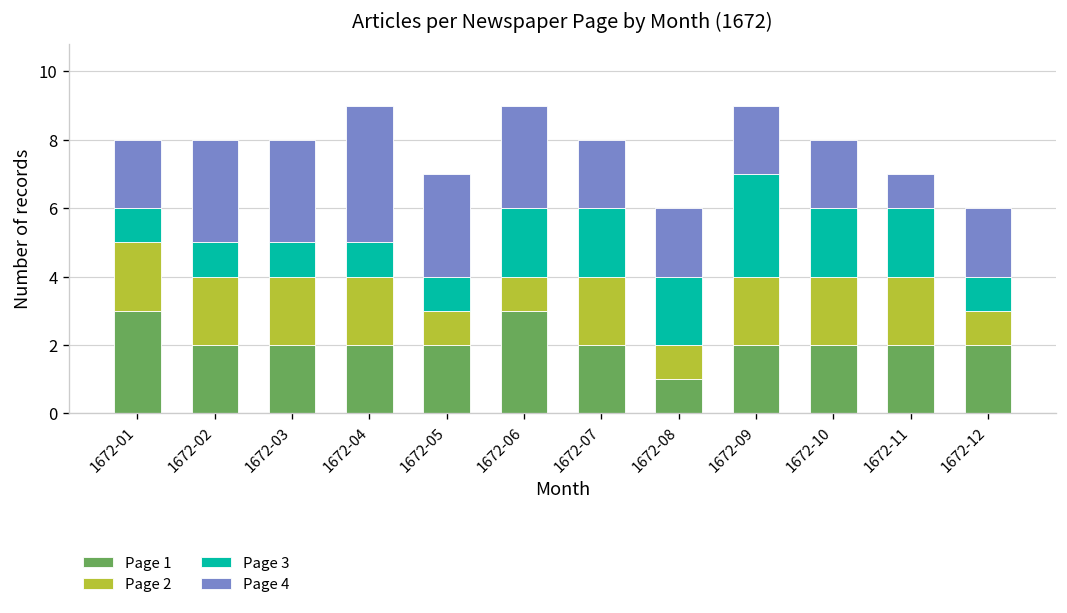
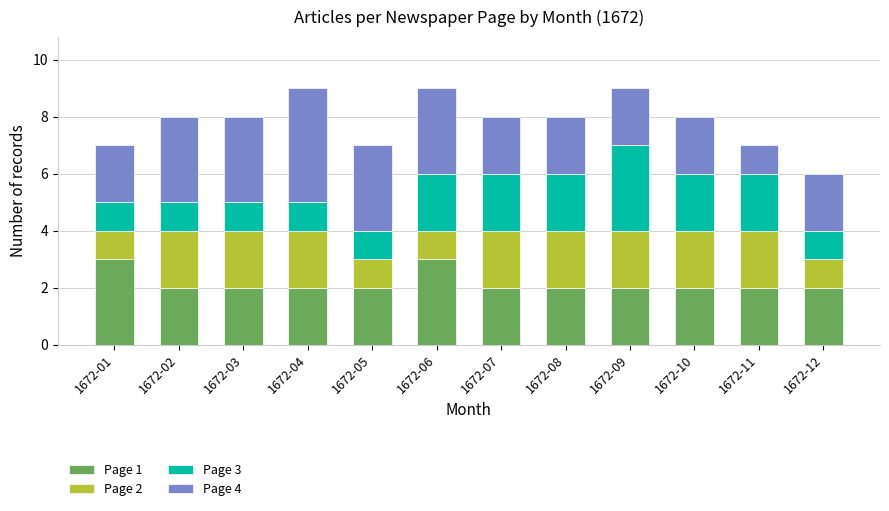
Page 2, 1672-01: 2 -> 1
Page 1, 1672-08: 1 -> 2
Page 2, 1672-08: 1 -> 2
